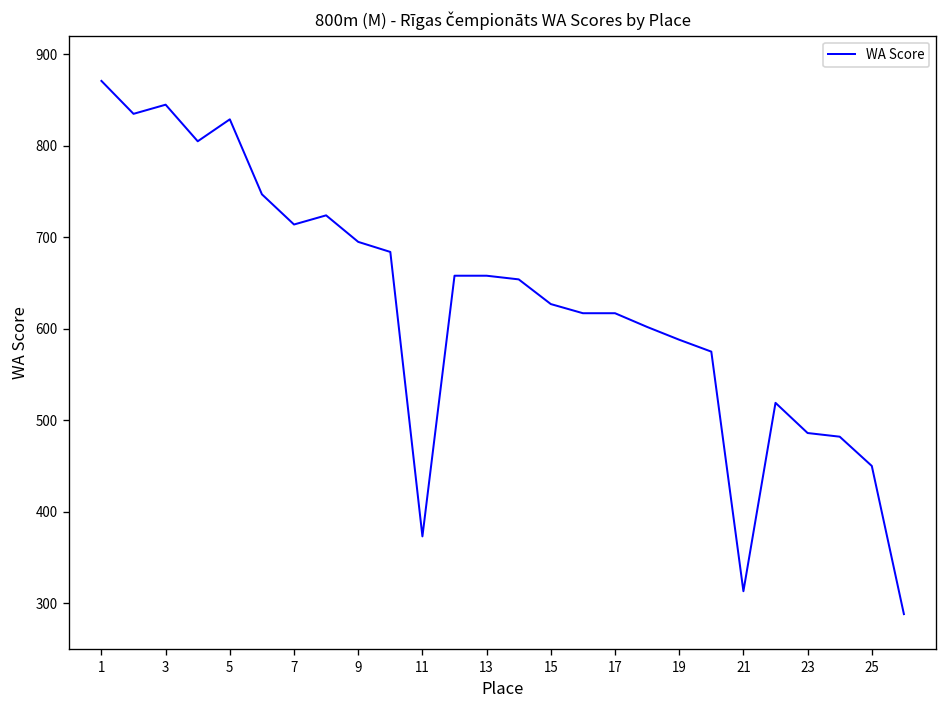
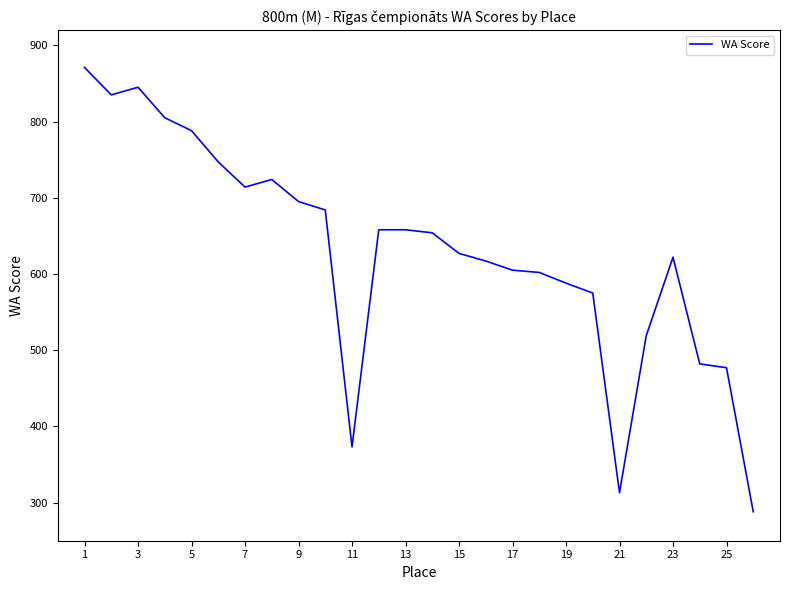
5: 830 -> 790
17: 620 -> 610
23: 490 -> 620
25: 450 -> 480
